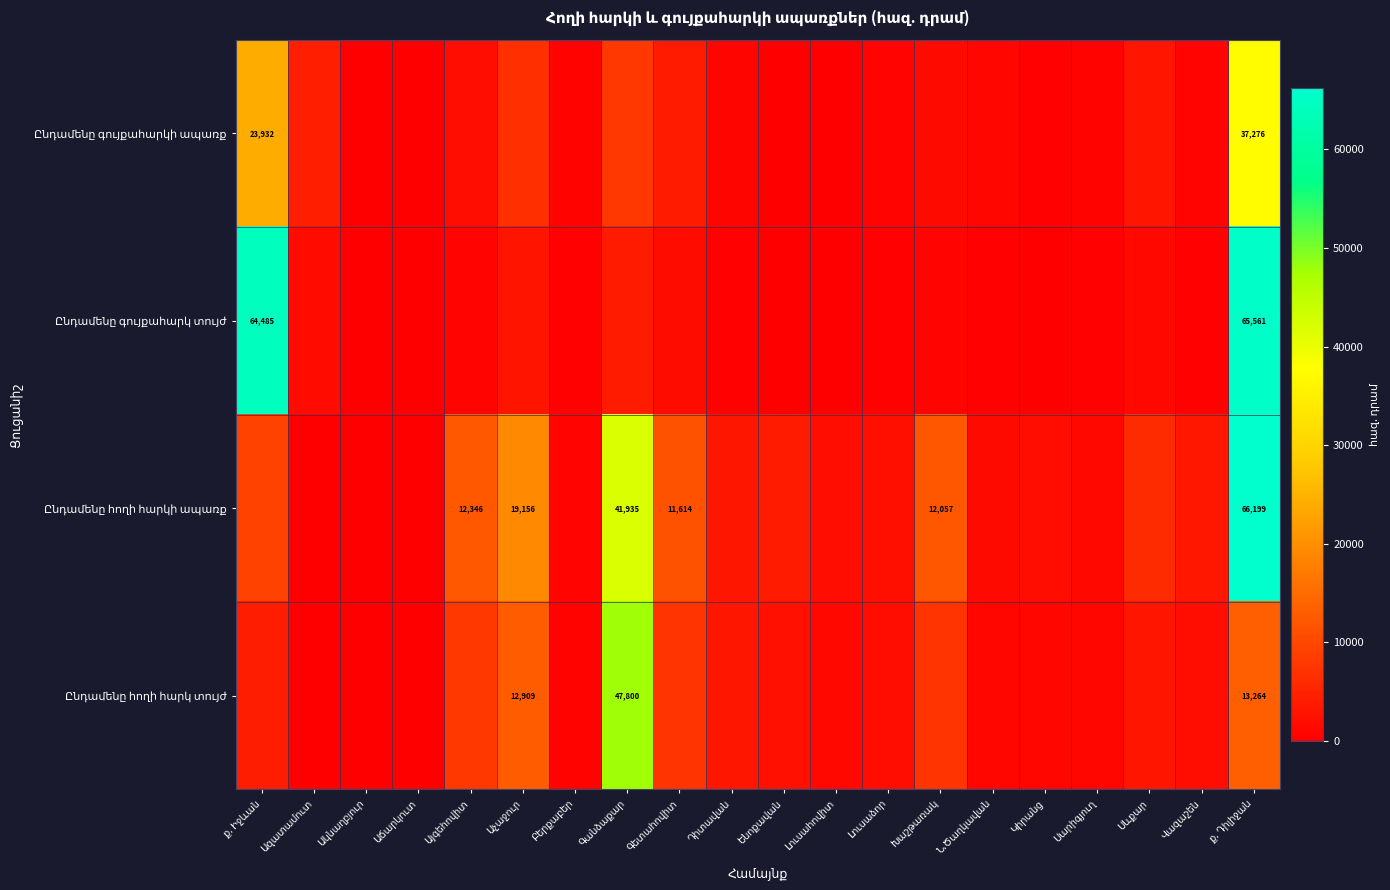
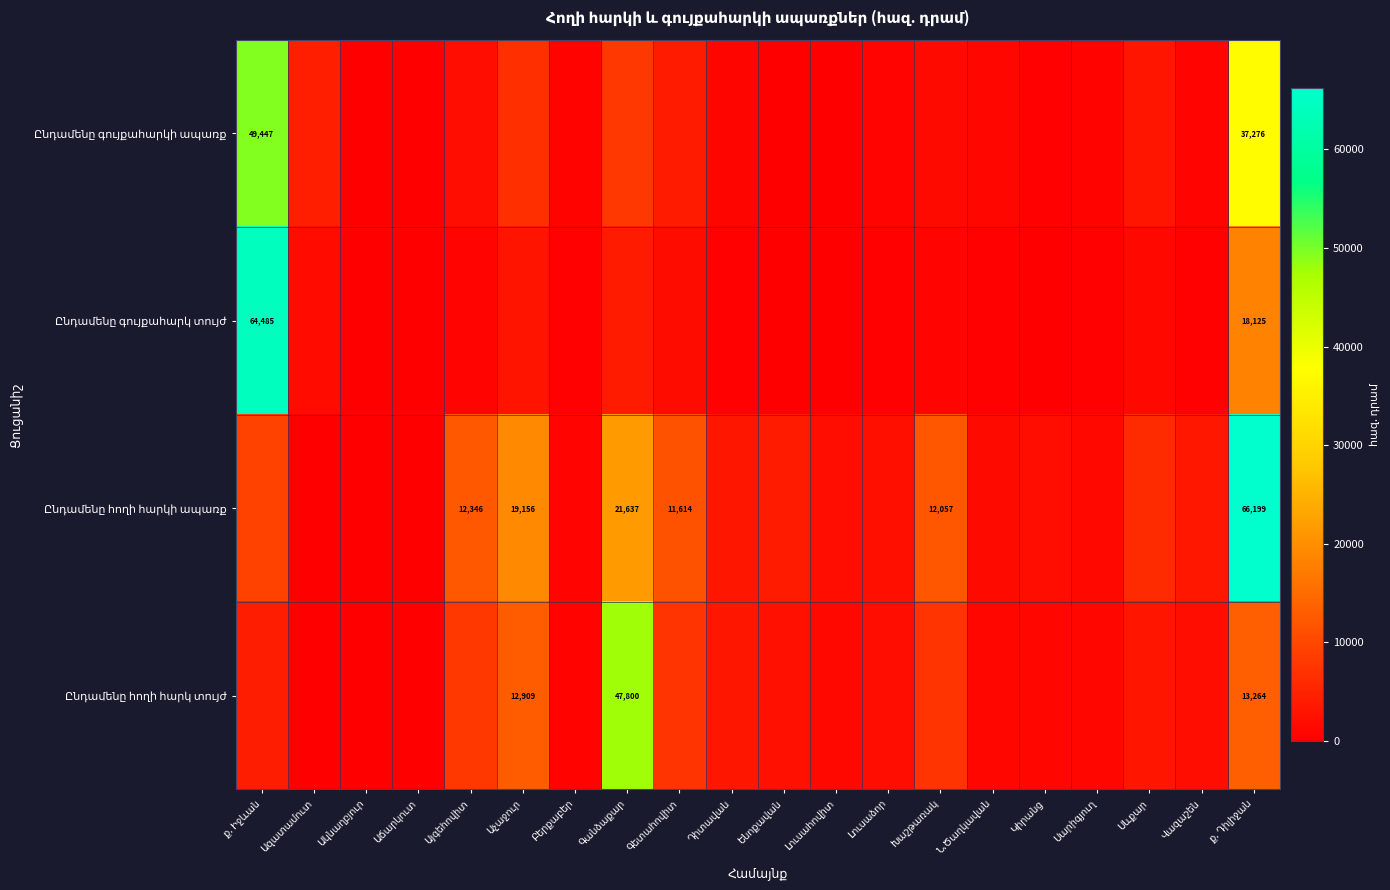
Ընդամենը գույքահարկի ապառք, ք. Իջևան: 23,932 -> 49,447
Ընդամենը գույքահարկ տույժ, ք. Դիլիջան: 65,561 -> 18,125
Ընդամենը հողի հարկի ապառք, Գանձաքար: 41,935 -> 21,637
